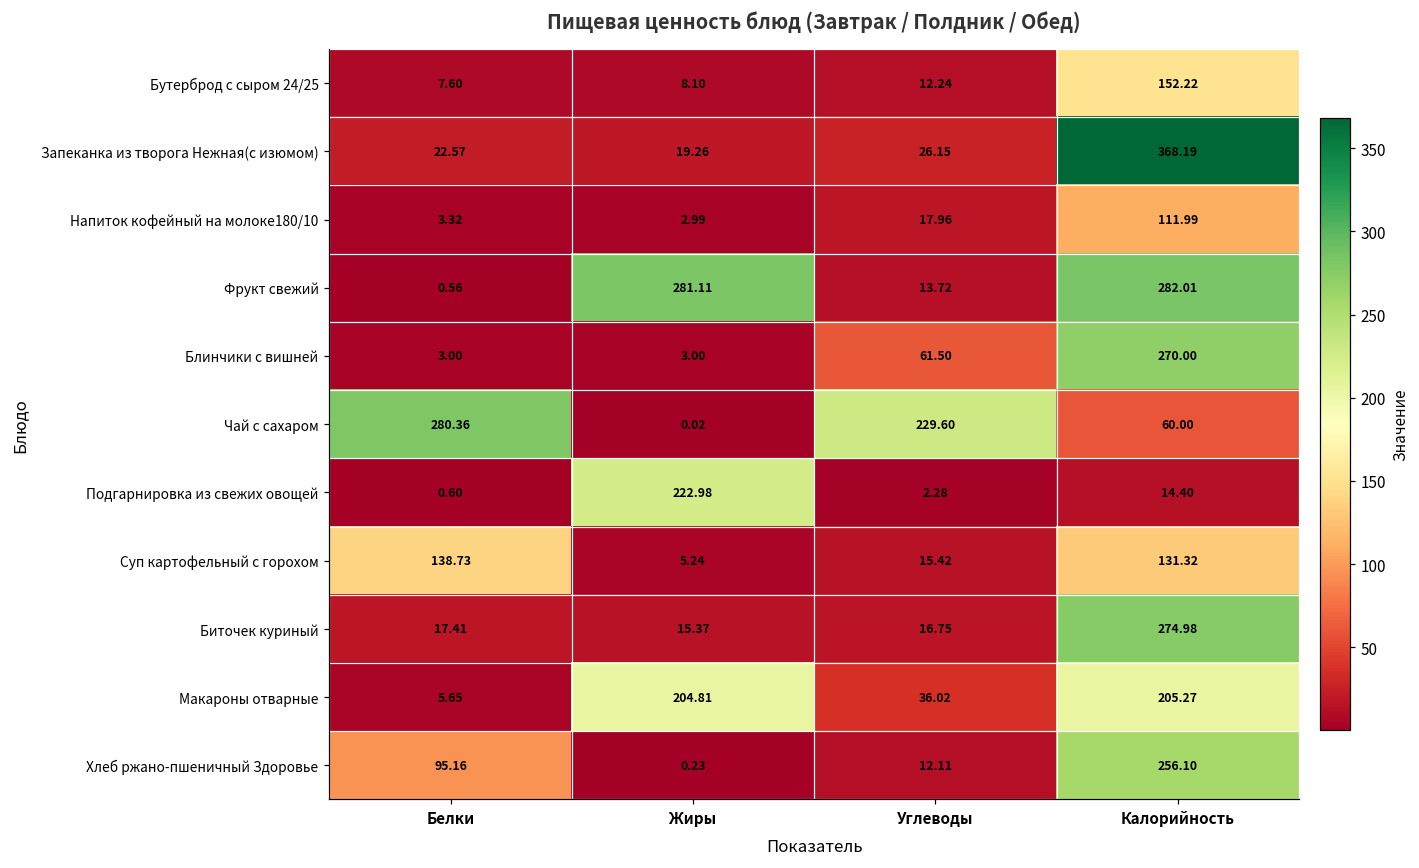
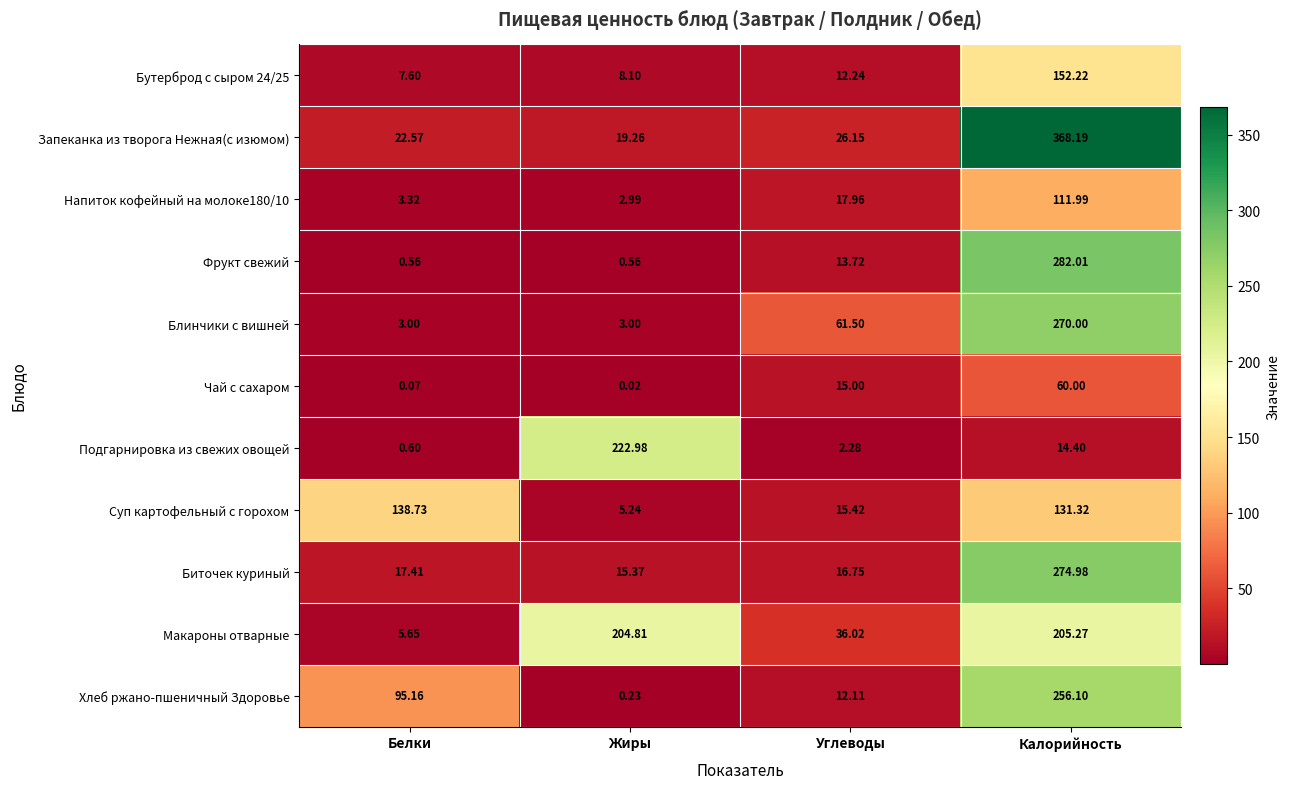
Фрукт свежий, Жиры: 281.11 -> 0.56
Чай с сахаром, Белки: 280.36 -> 0.07
Чай с сахаром, Углеводы: 229.60 -> 15.00
